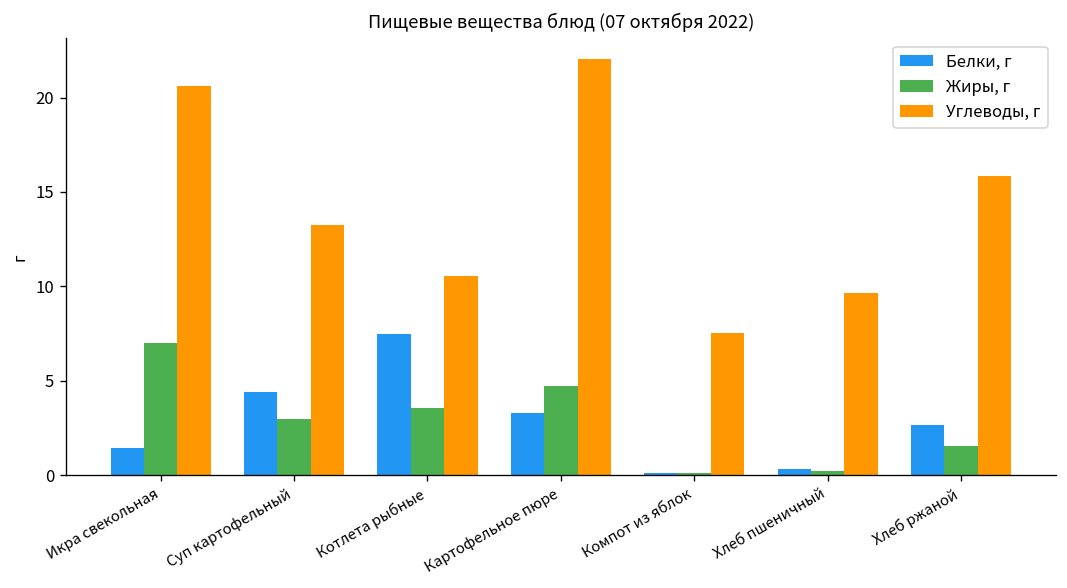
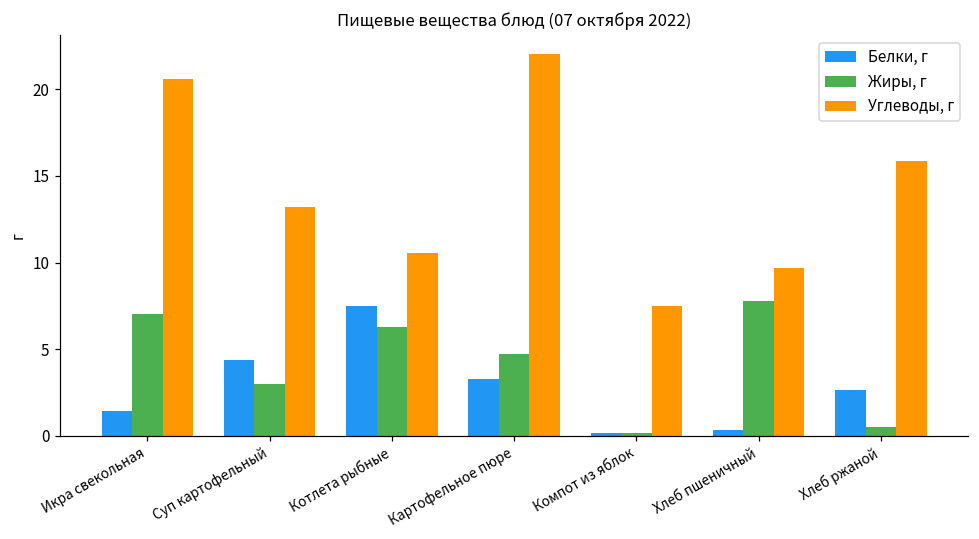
Жиры, г, Котлета рыбные: 3.6 -> 6.3
Жиры, г, Хлеб пшеничный: 0.2 -> 7.8
Жиры, г, Хлеб ржаной: 1.5 -> 0.5
